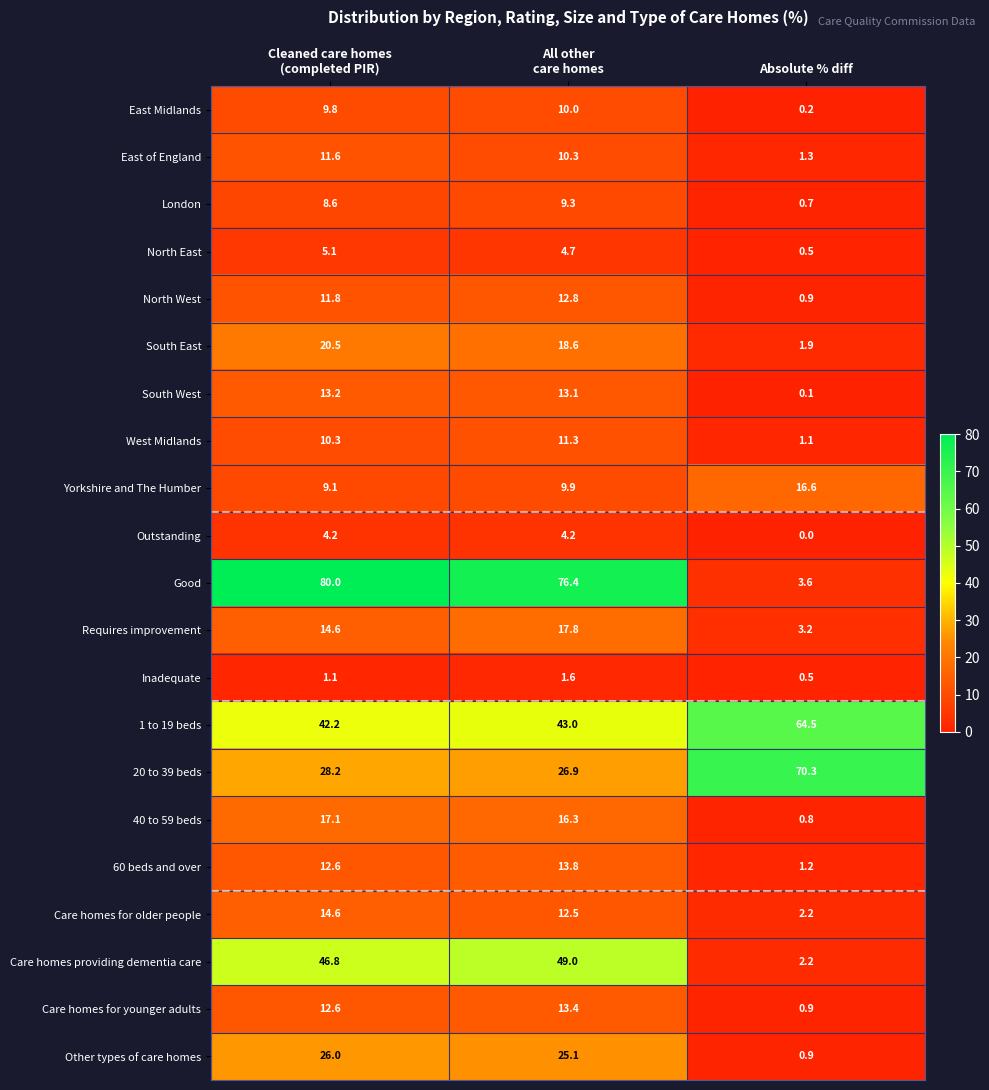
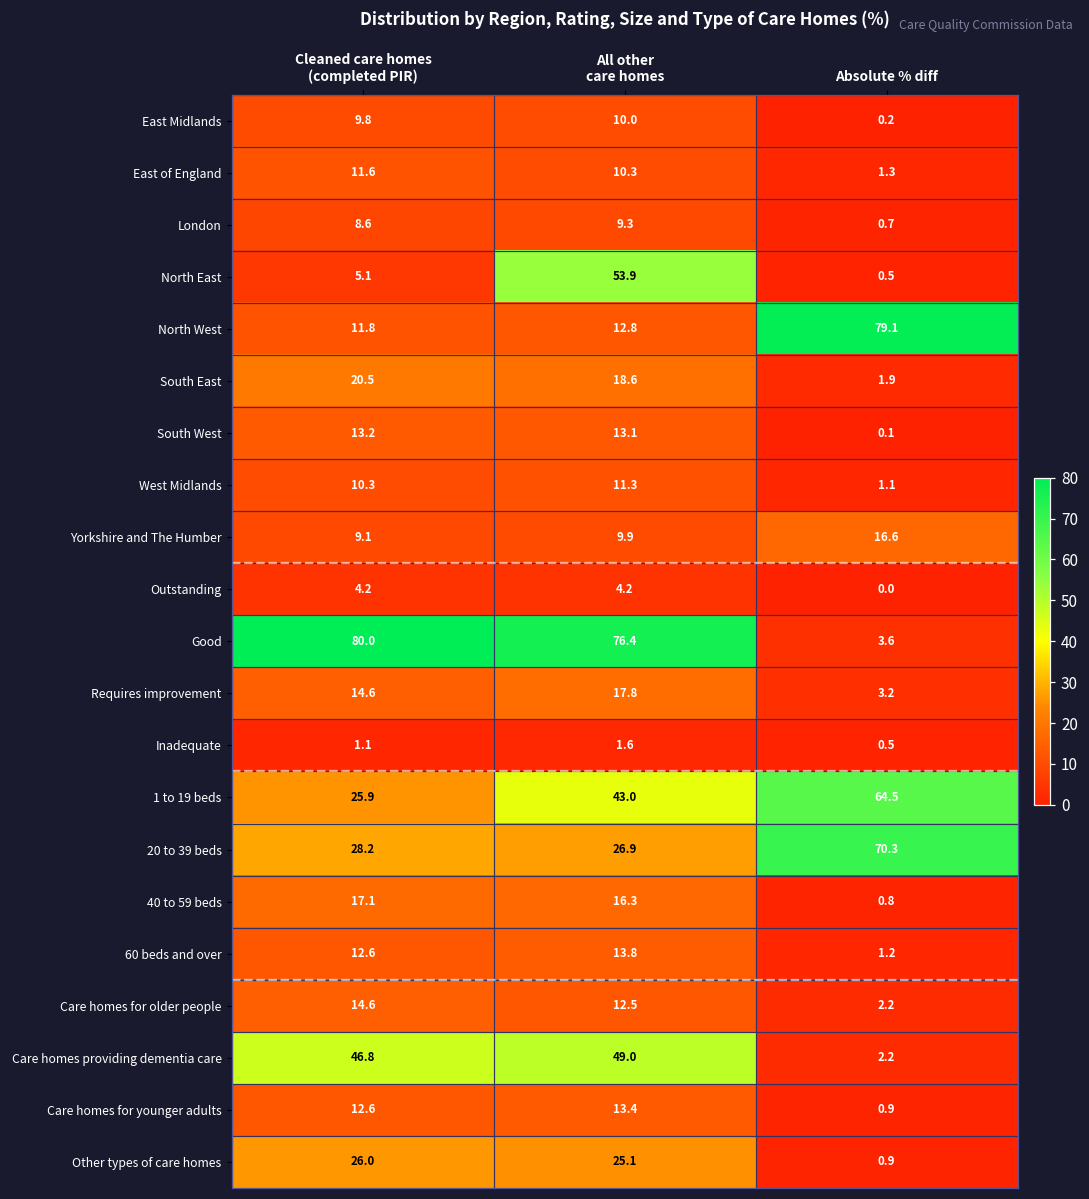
North East, All other care homes: 4.7 -> 53.9
North West, Absolute % diff: 0.9 -> 79.1
1 to 19 beds, Cleaned care homes (completed PIR): 42.2 -> 25.9
